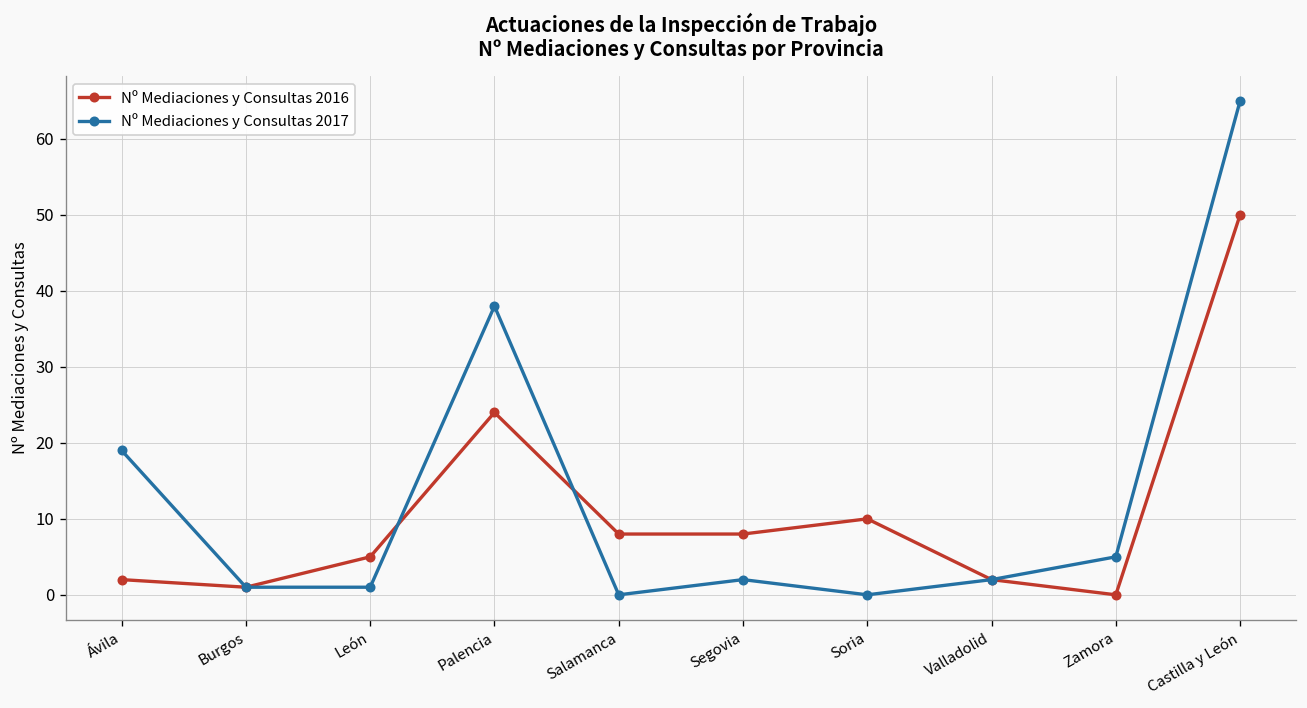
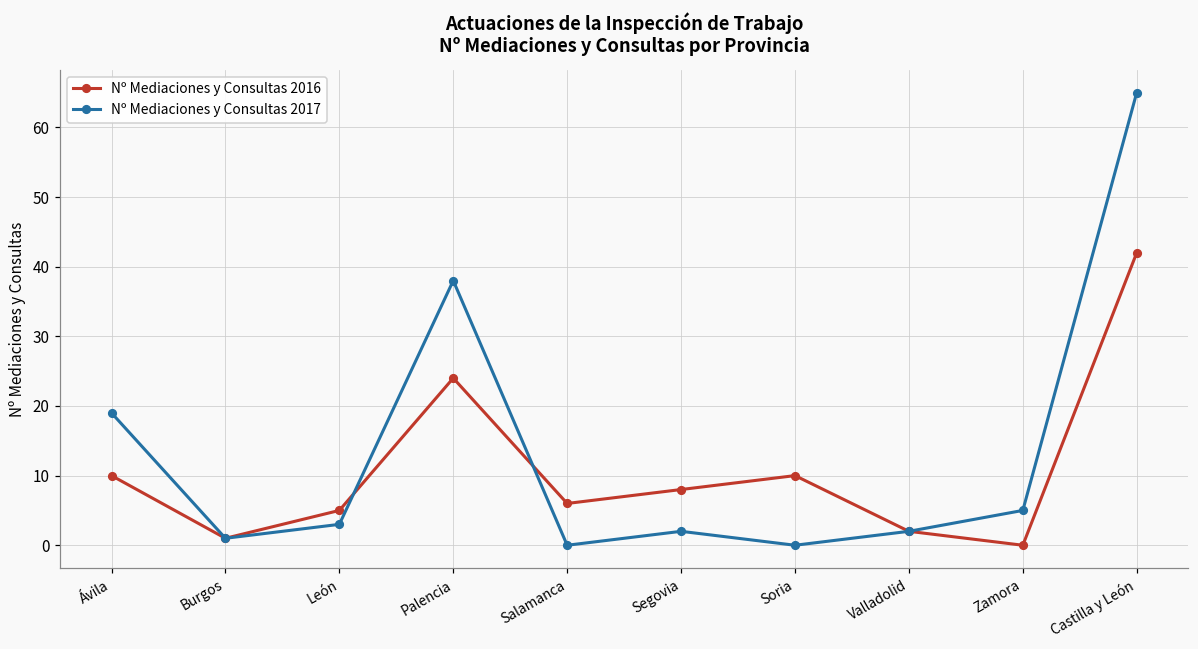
Nº Mediaciones y Consultas 2016, Ávila: 2 -> 10
Nº Mediaciones y Consultas 2017, León: 1 -> 3
Nº Mediaciones y Consultas 2016, Salamanca: 8 -> 6
Nº Mediaciones y Consultas 2016, Castilla y León: 50 -> 42
